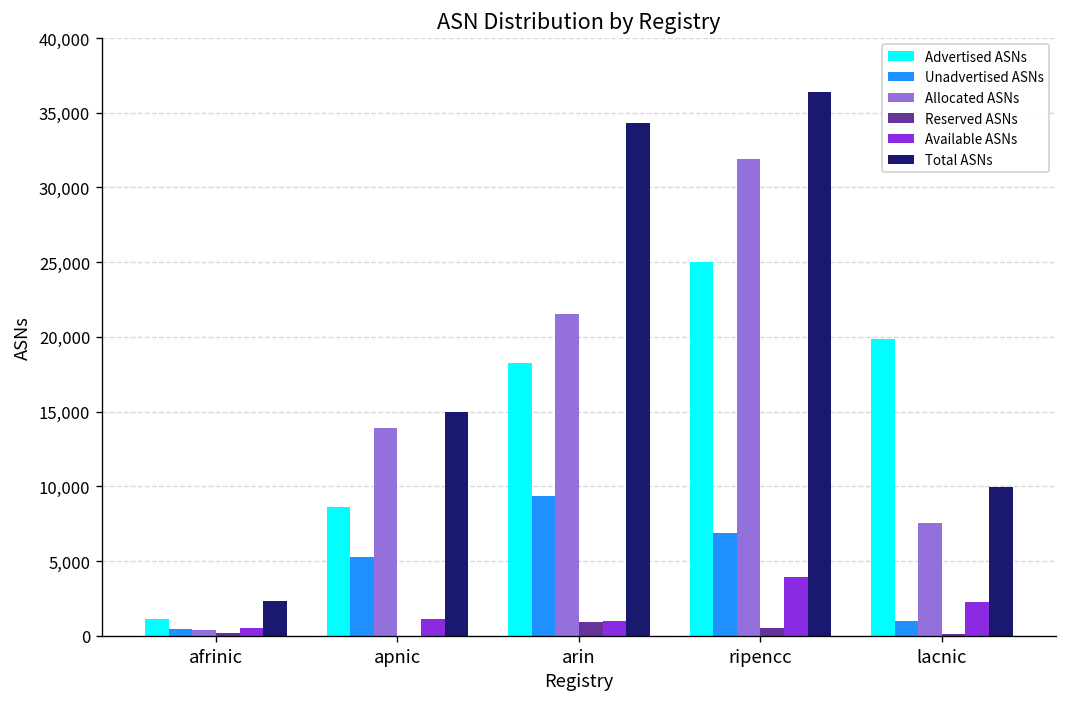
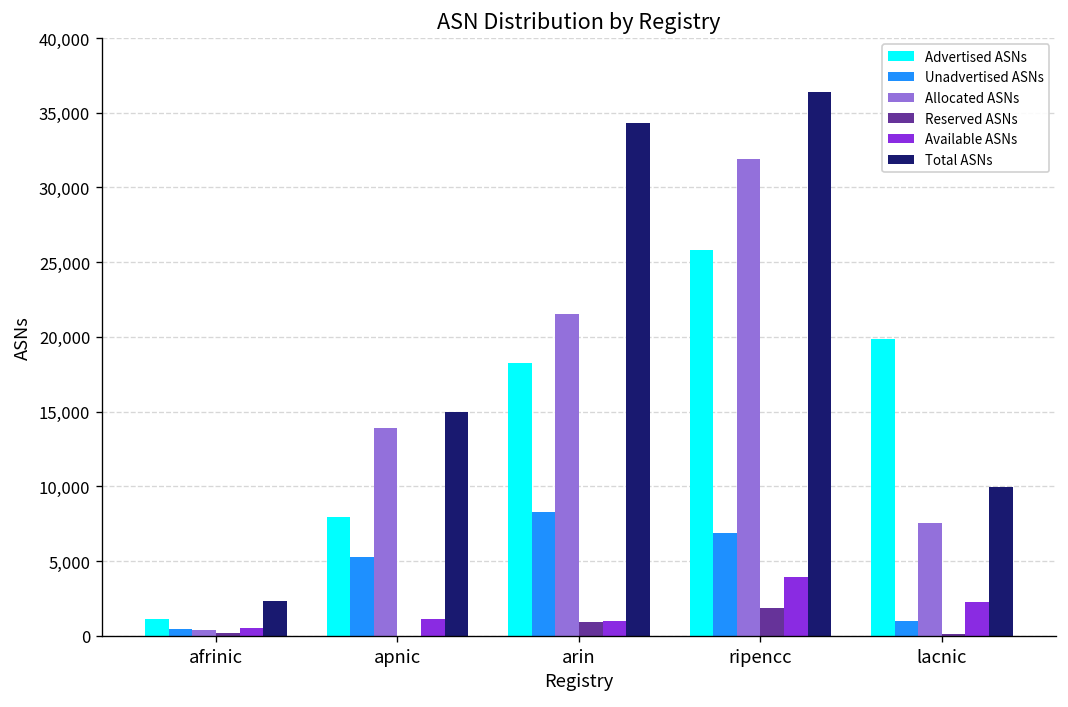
Advertised ASNs, apnic: 8,600 -> 8,000
Unadvertised ASNs, arin: 9,300 -> 8,300
Advertised ASNs, ripencc: 25,000 -> 25,800
Reserved ASNs, ripencc: 600 -> 1,800
